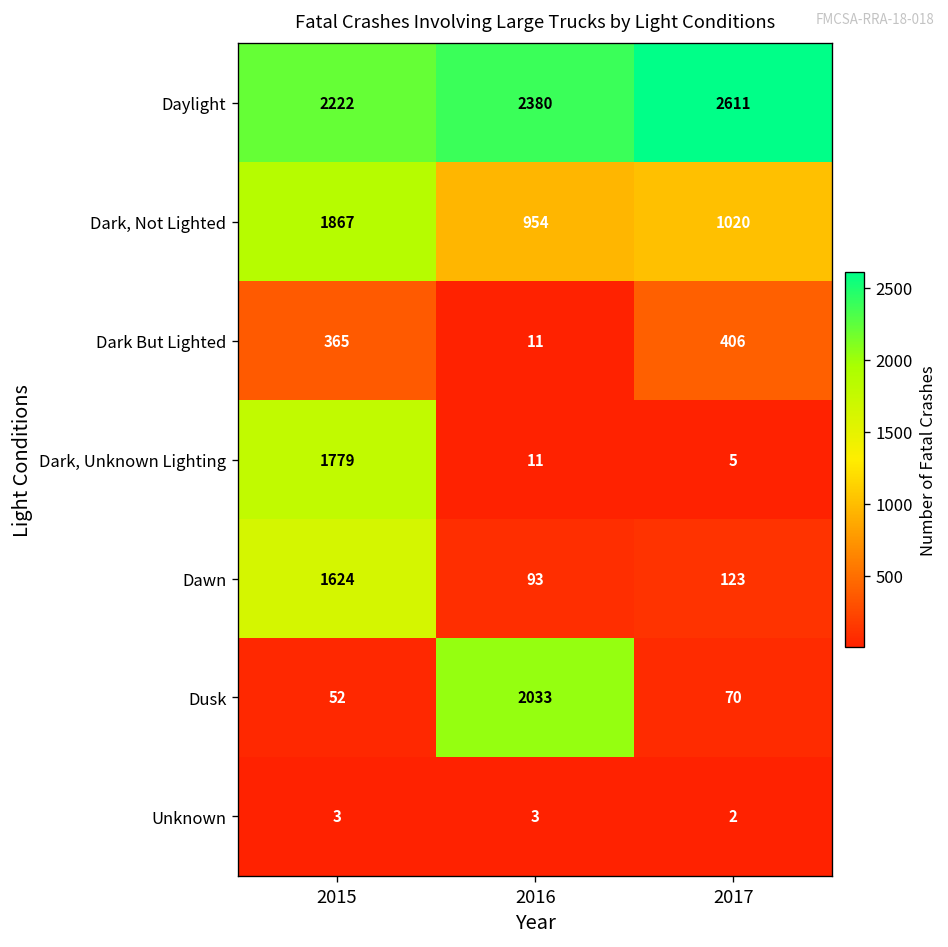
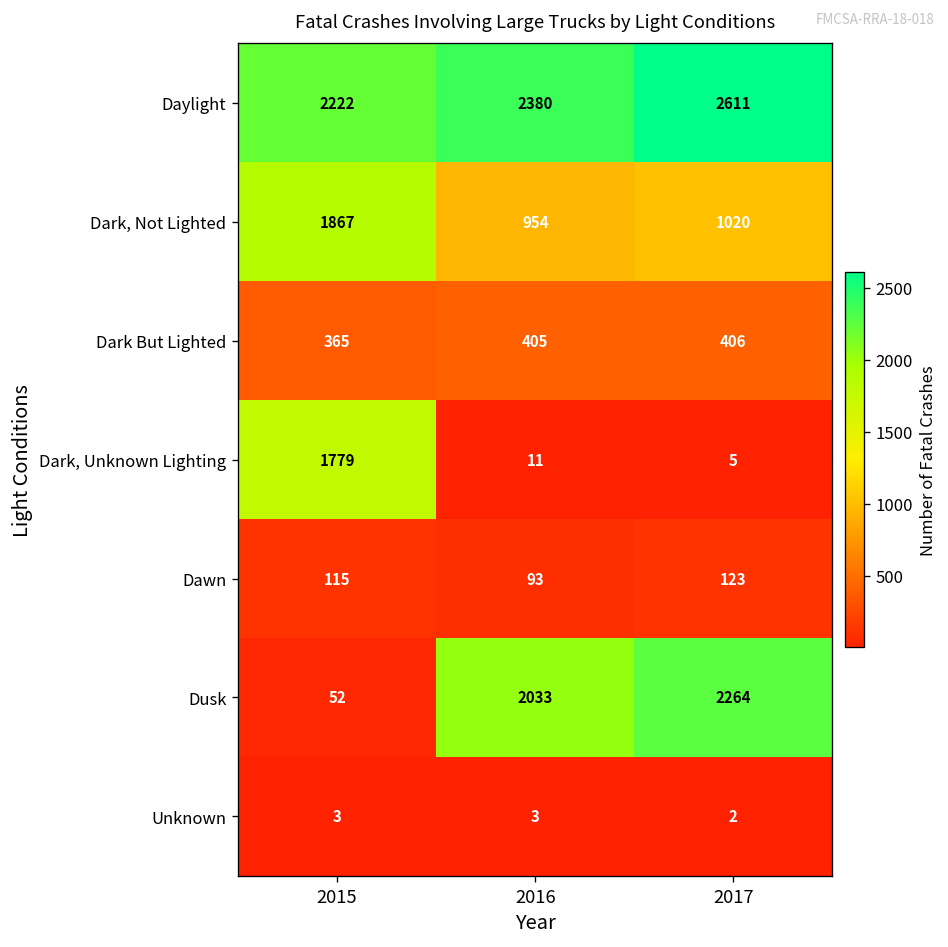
Dark But Lighted, 2016: 11 -> 405
Dawn, 2015: 1624 -> 115
Dusk, 2017: 70 -> 2264
